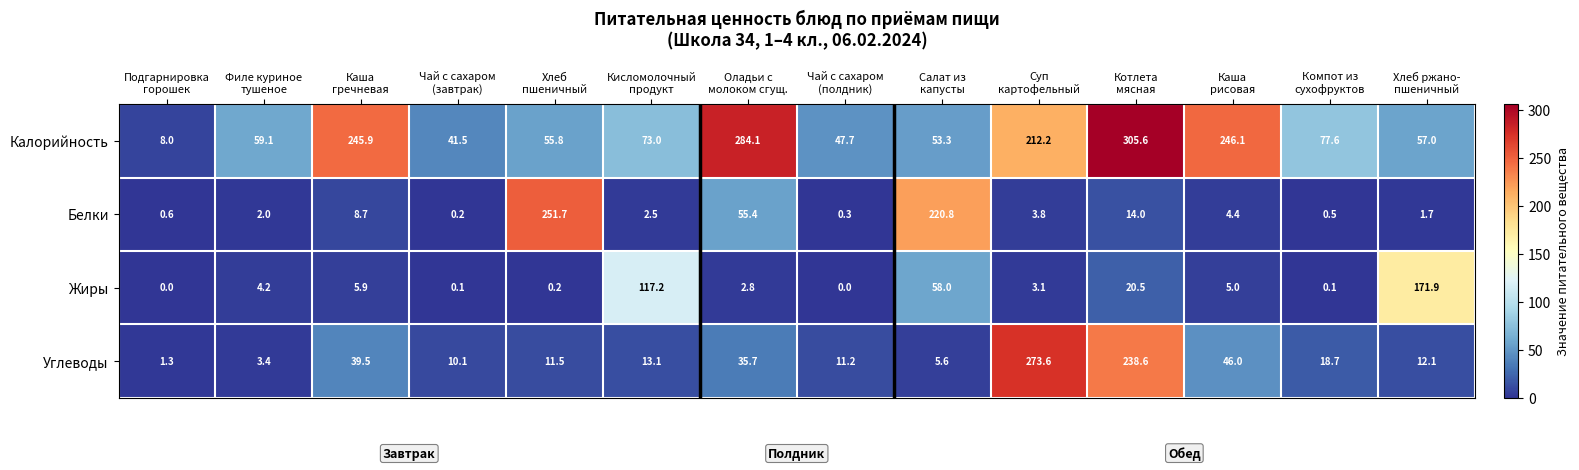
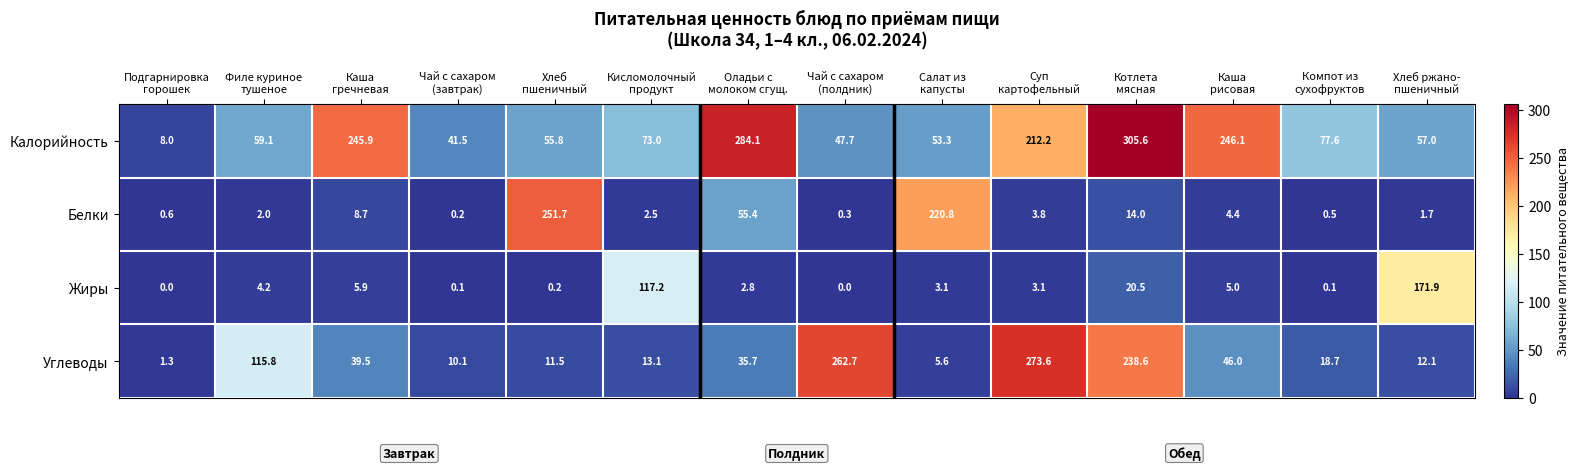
Жиры, Салат из капусты: 58.0 -> 3.1
Углеводы, Филе куриное тушеное: 3.4 -> 115.8
Углеводы, Чай с сахаром (полдник): 11.2 -> 262.7
